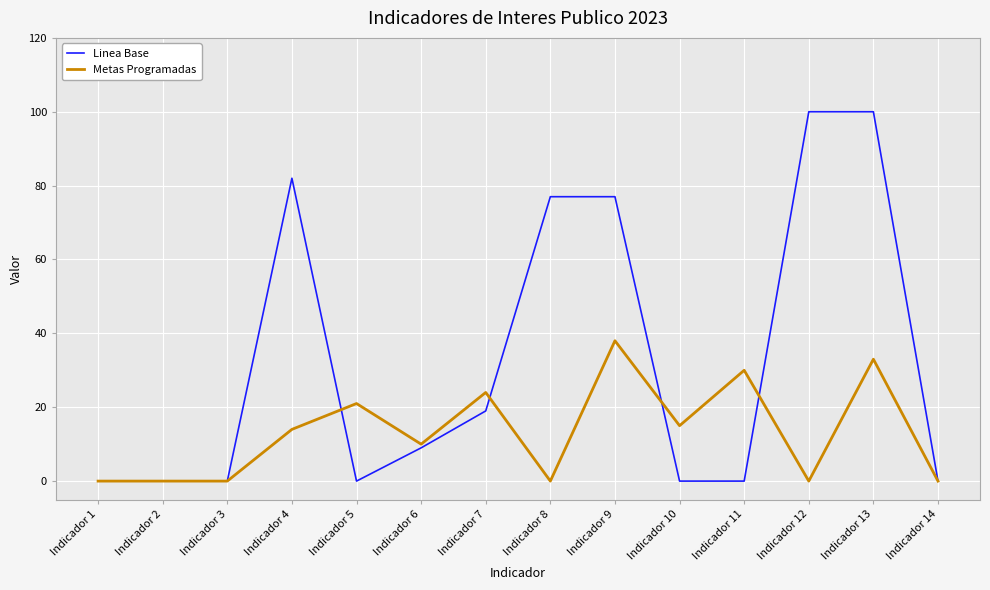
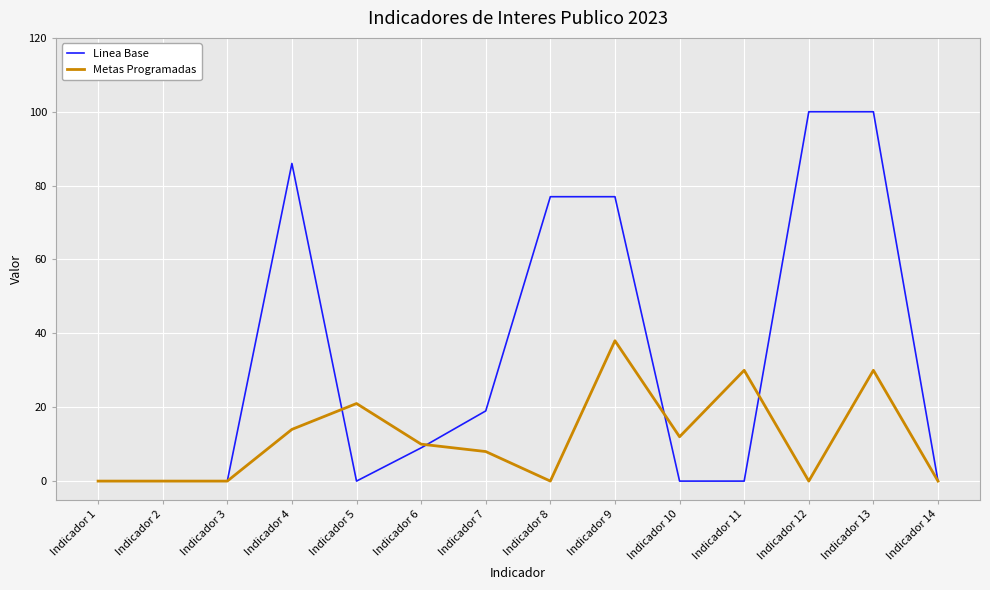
Linea Base, Indicador 4: 82 -> 86
Metas Programadas, Indicador 7: 24 -> 8
Metas Programadas, Indicador 10: 15 -> 12
Metas Programadas, Indicador 13: 33 -> 30
